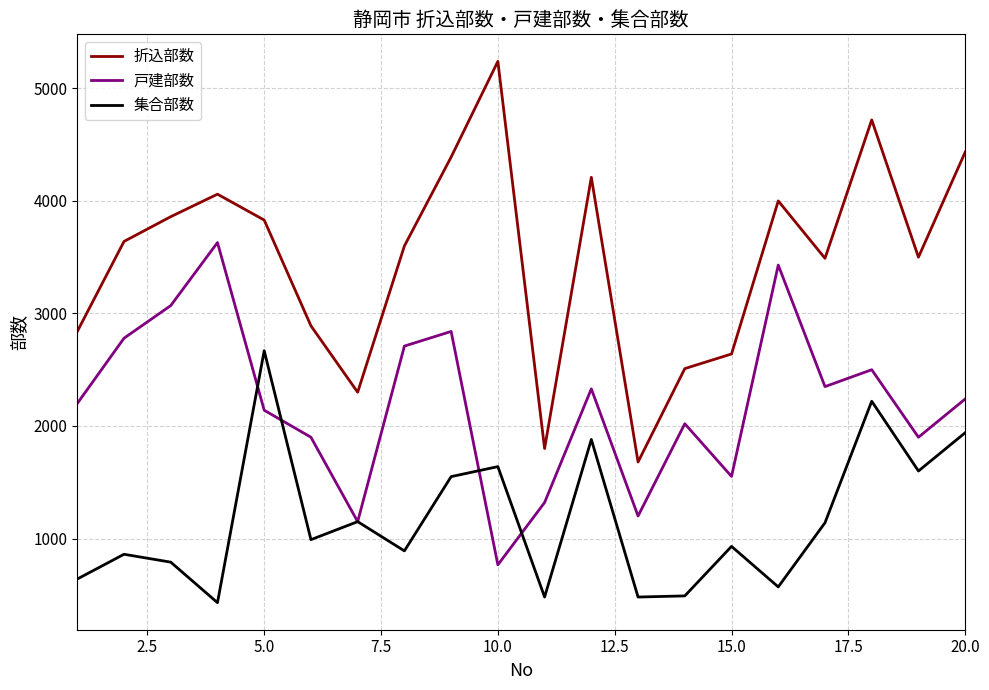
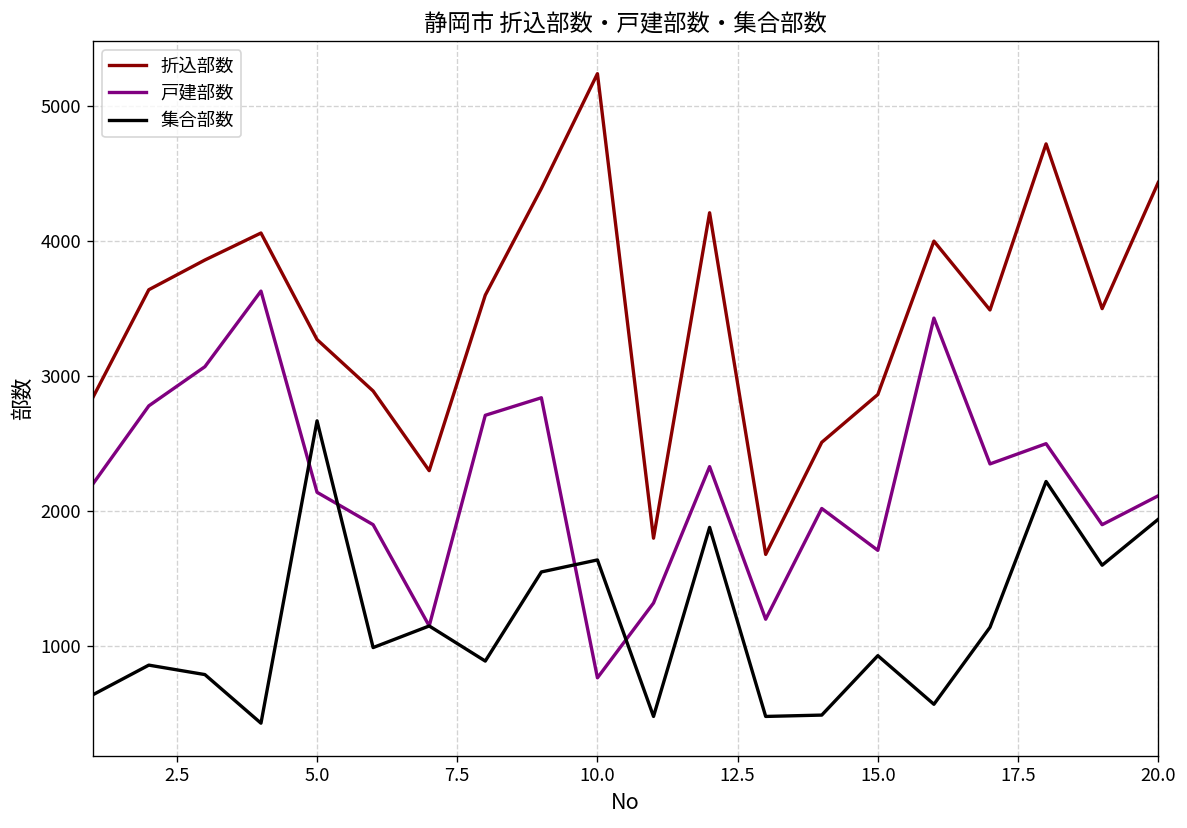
折込部数, 5.0: 3830 -> 3270
折込部数, 15.0: 2640 -> 2860
戸建部数, 15.0: 1550 -> 1710
戸建部数, 20.0: 2240 -> 2110
